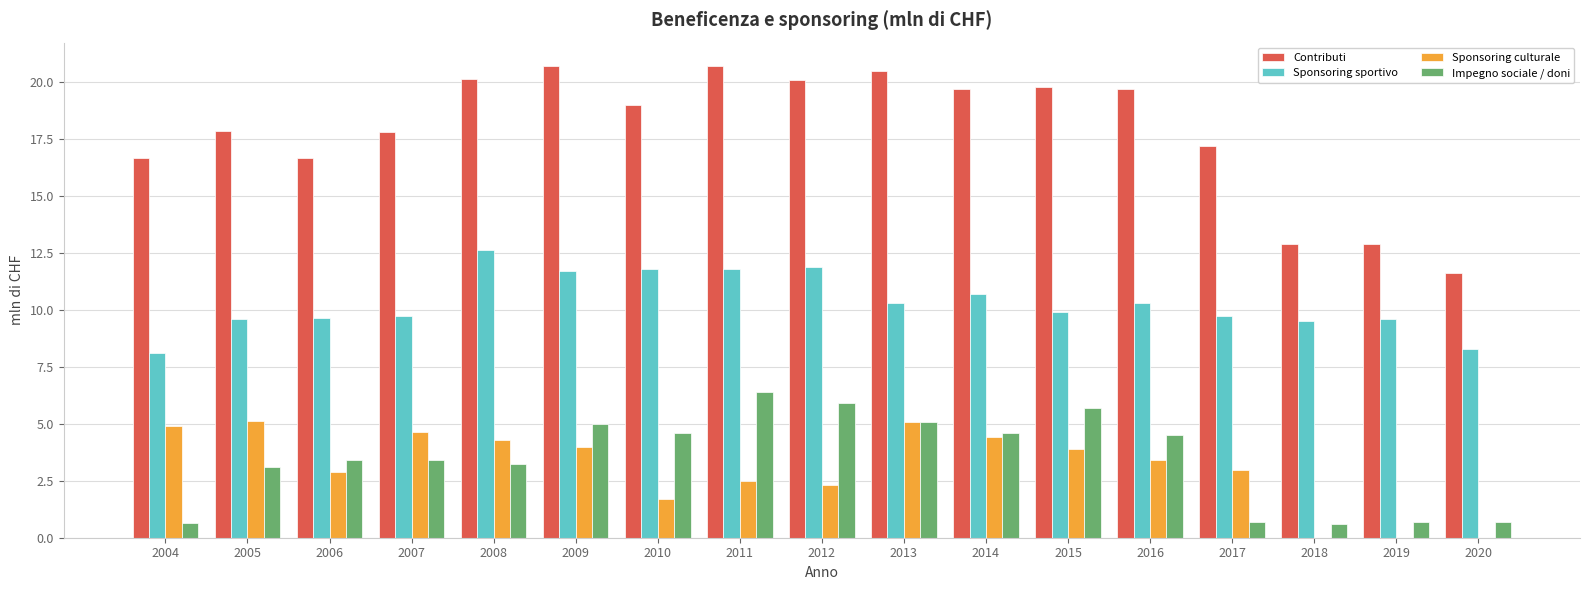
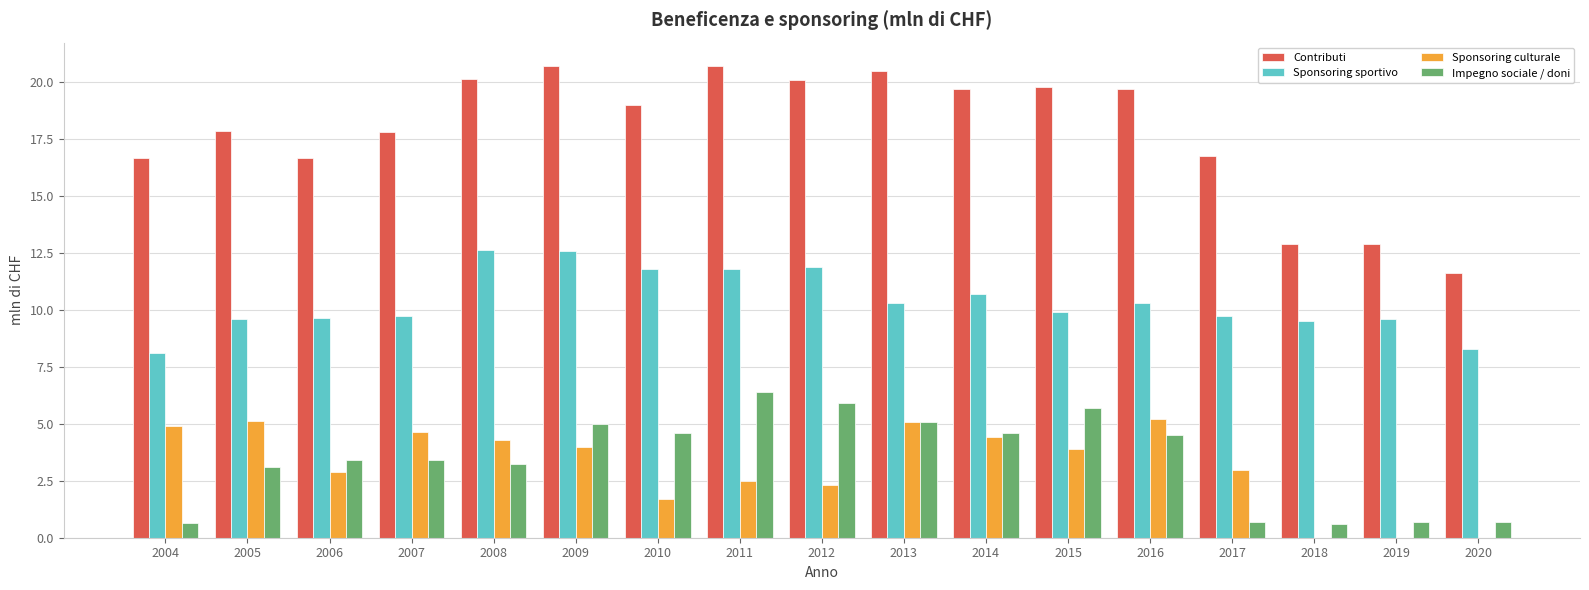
Sponsoring sportivo, 2009: 11.7 -> 12.6
Sponsoring culturale, 2016: 3.4 -> 5.2
Contributi, 2017: 17.2 -> 16.7
